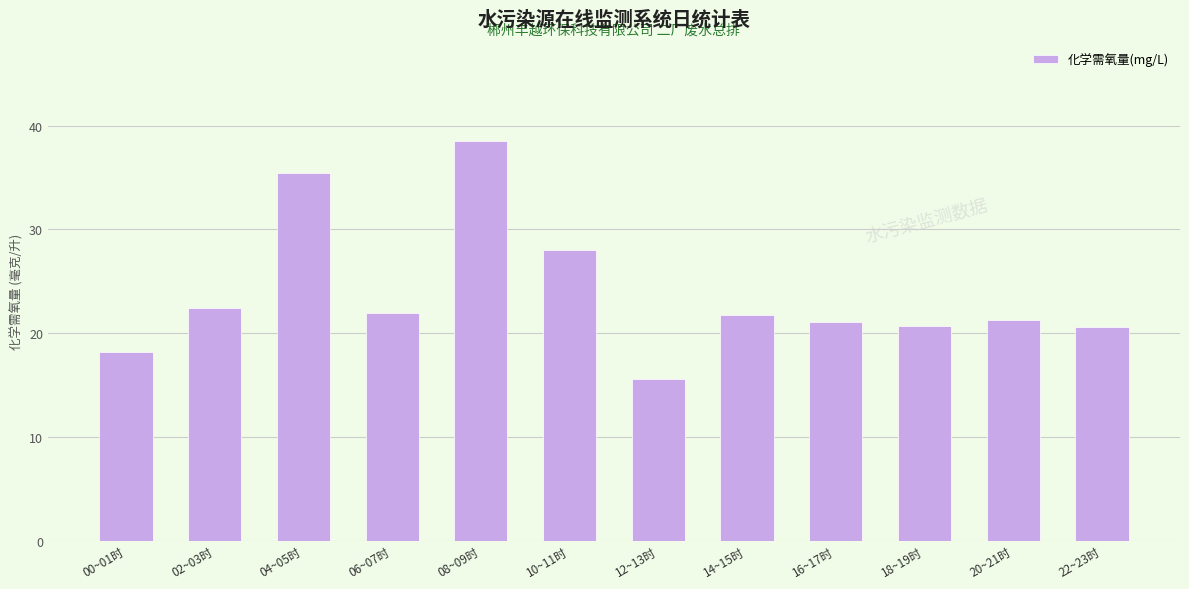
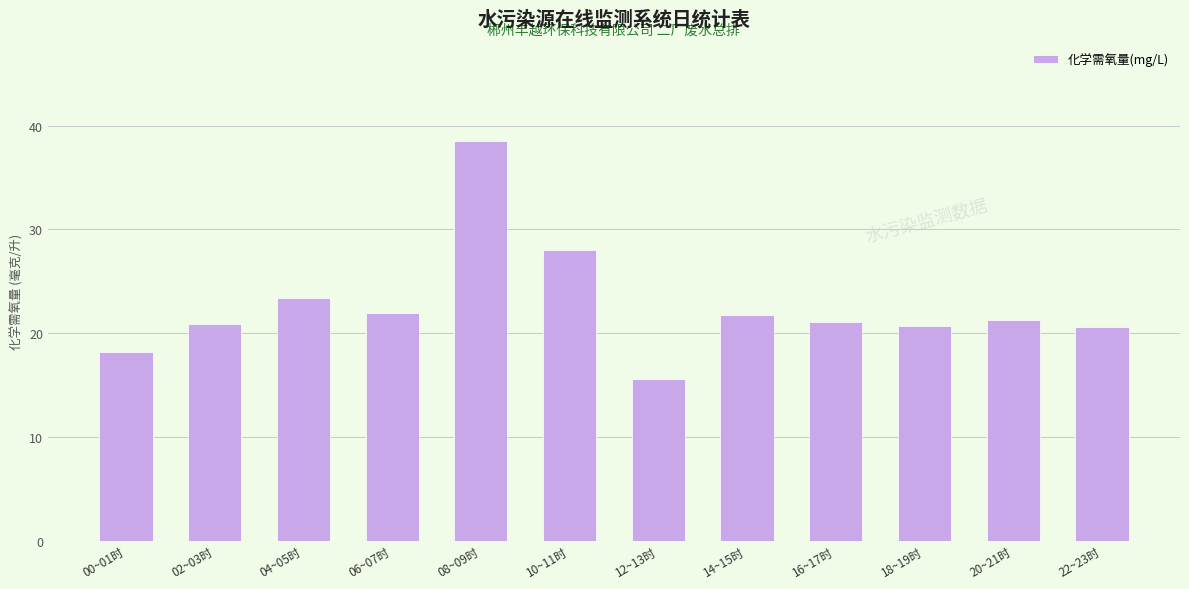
02~03时: 22.4 -> 20.9
04~05时: 35.4 -> 23.4
